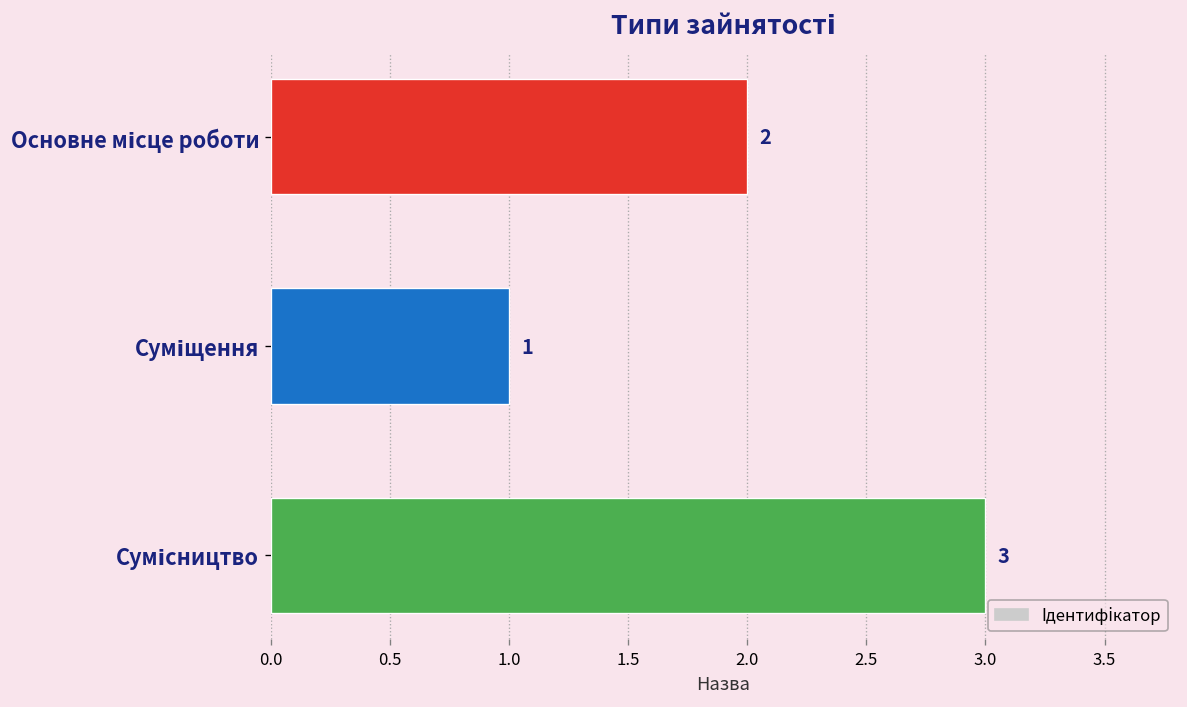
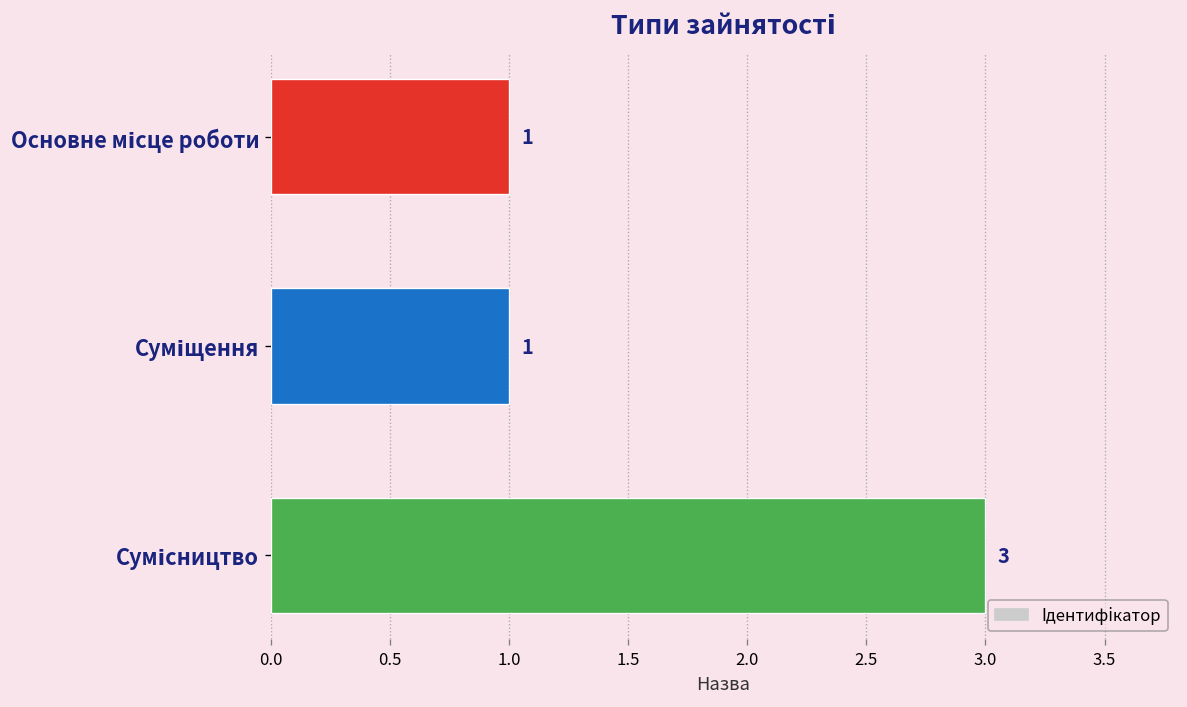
Основне місце роботи: 2 -> 1
